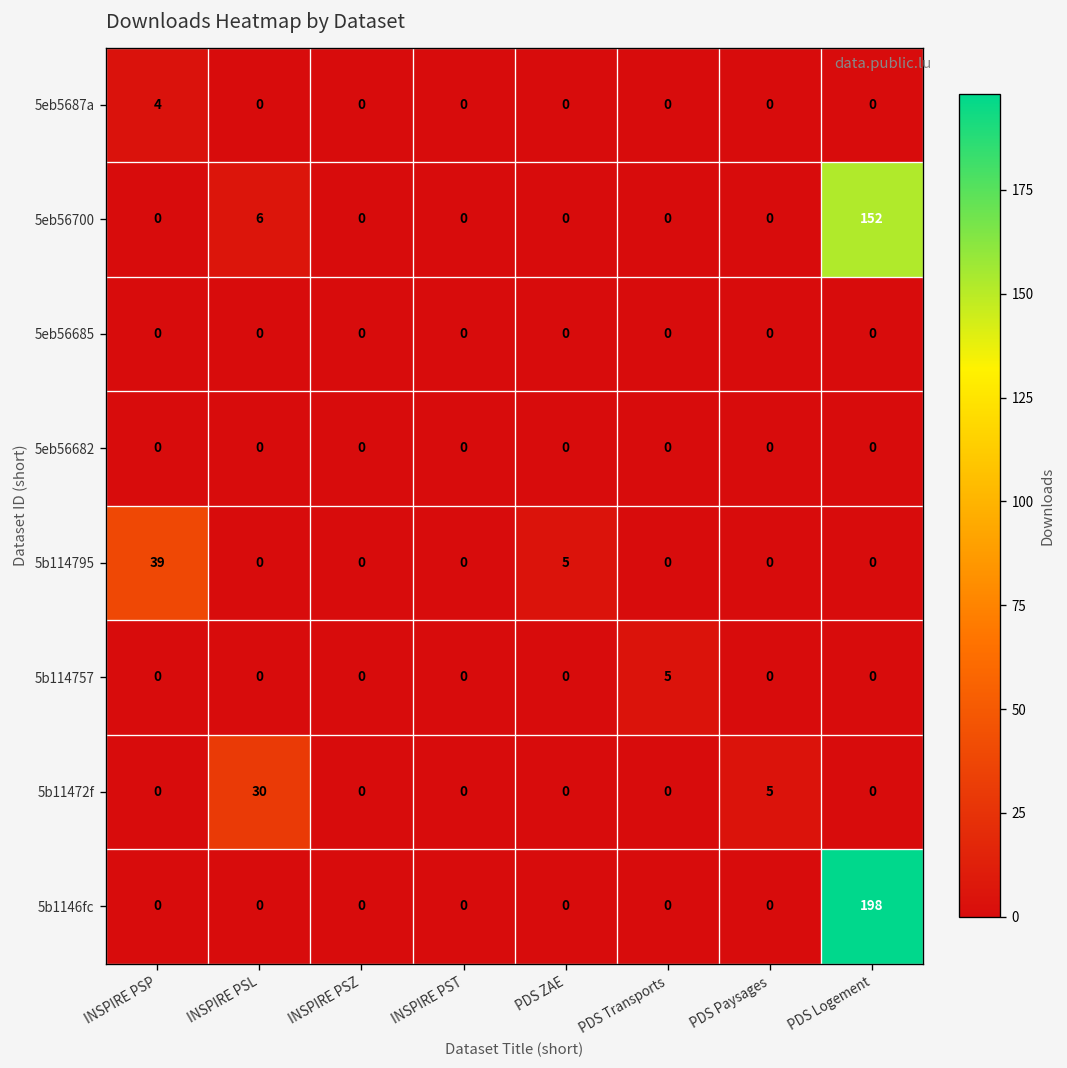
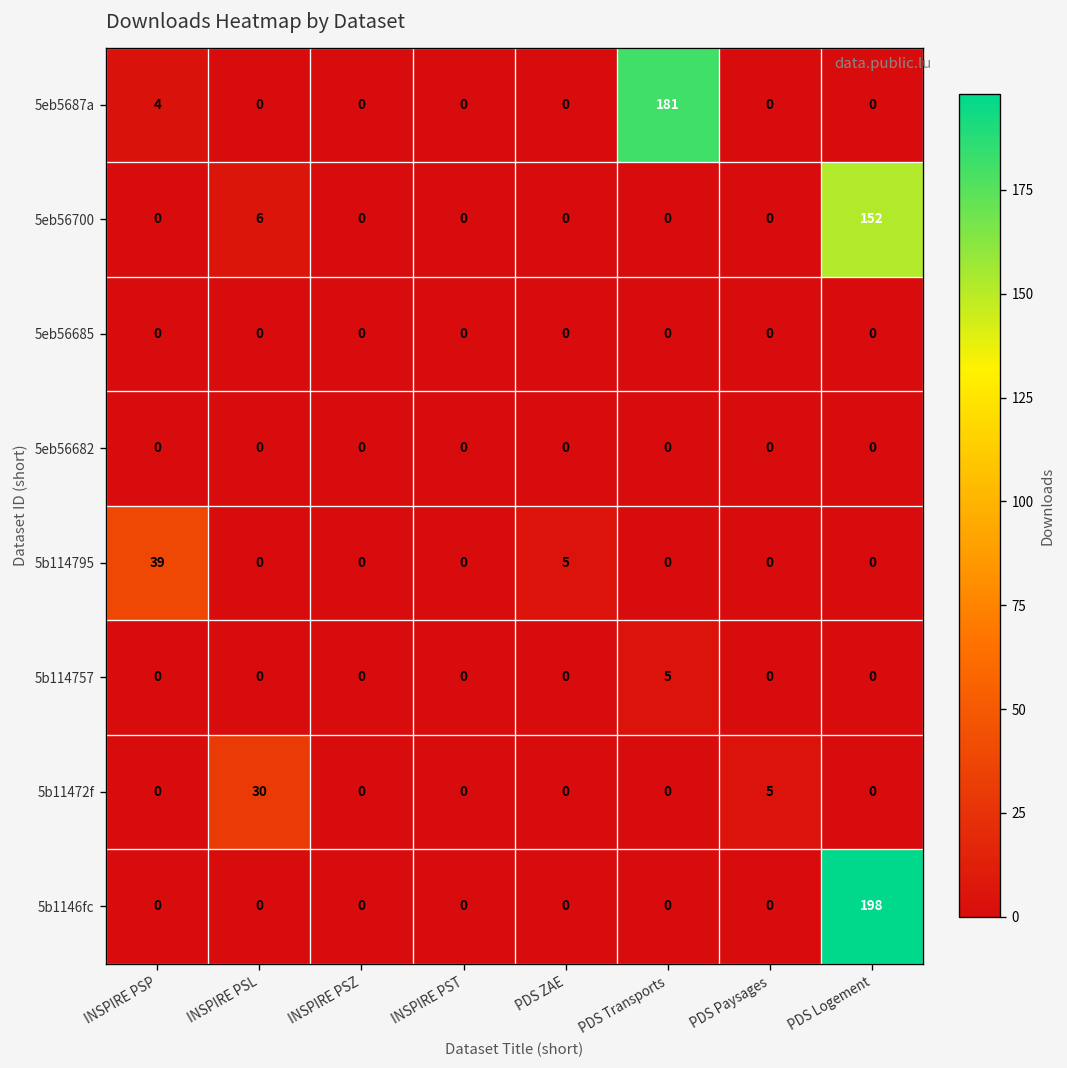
5eb5687a, PDS Transports: 0 -> 181
